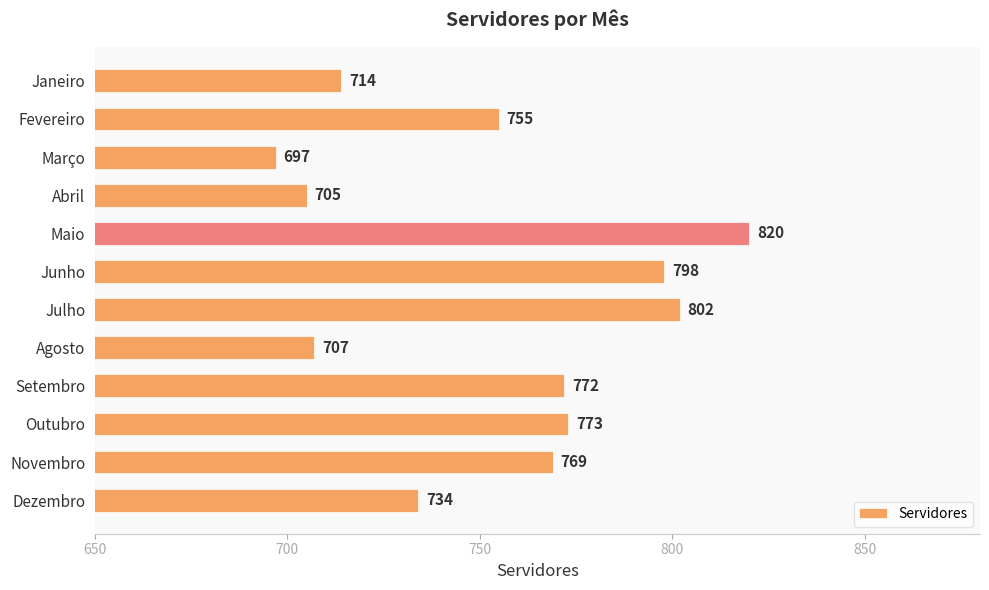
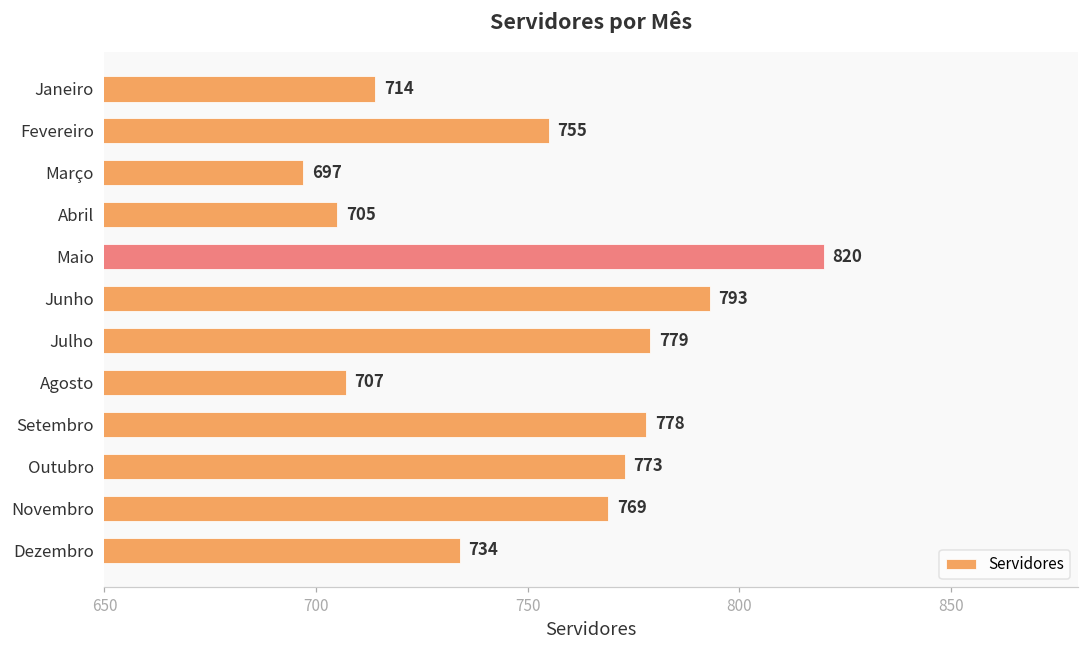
Junho: 798 -> 793
Julho: 802 -> 779
Setembro: 772 -> 778
